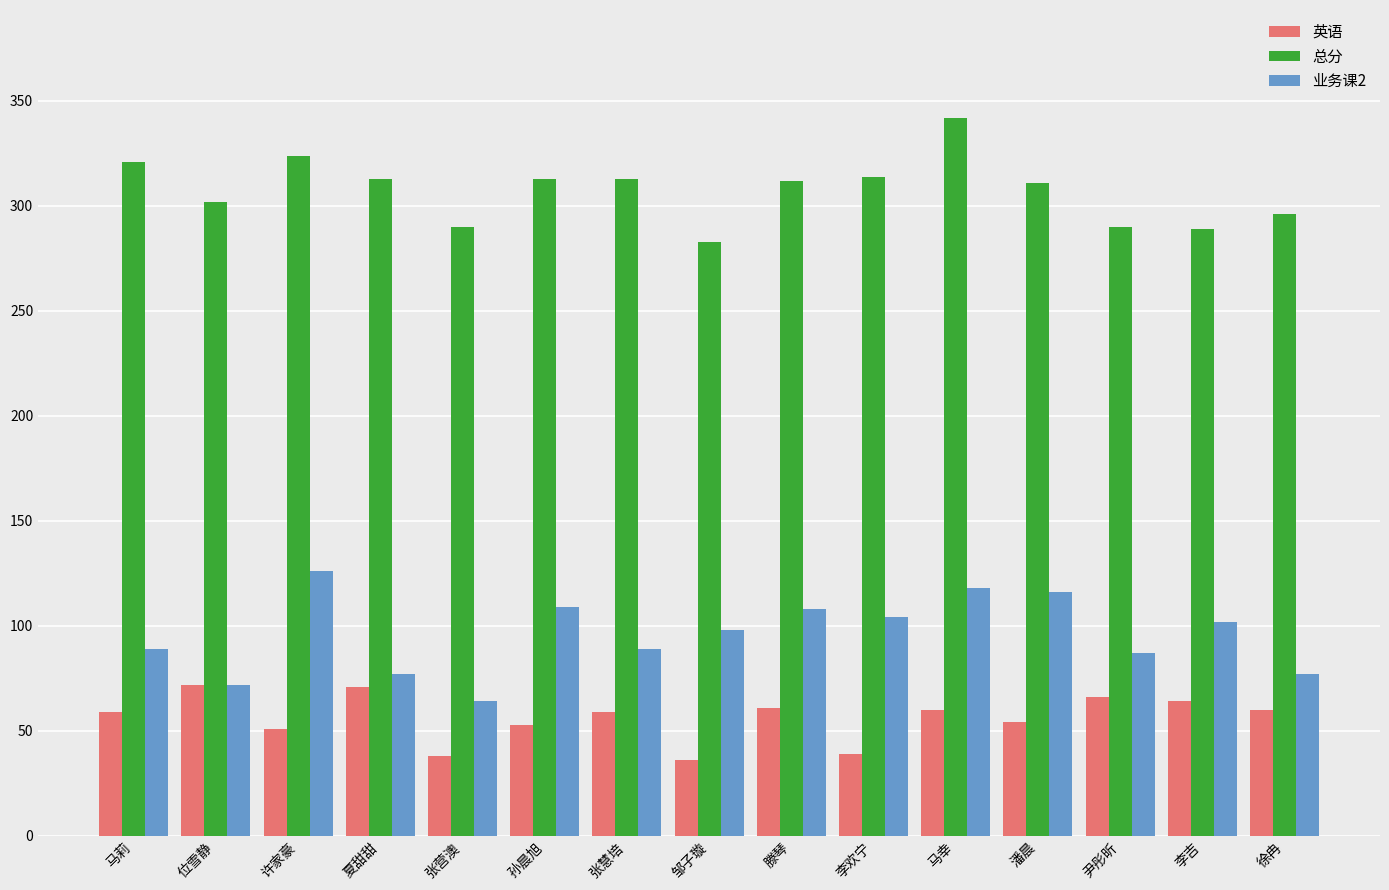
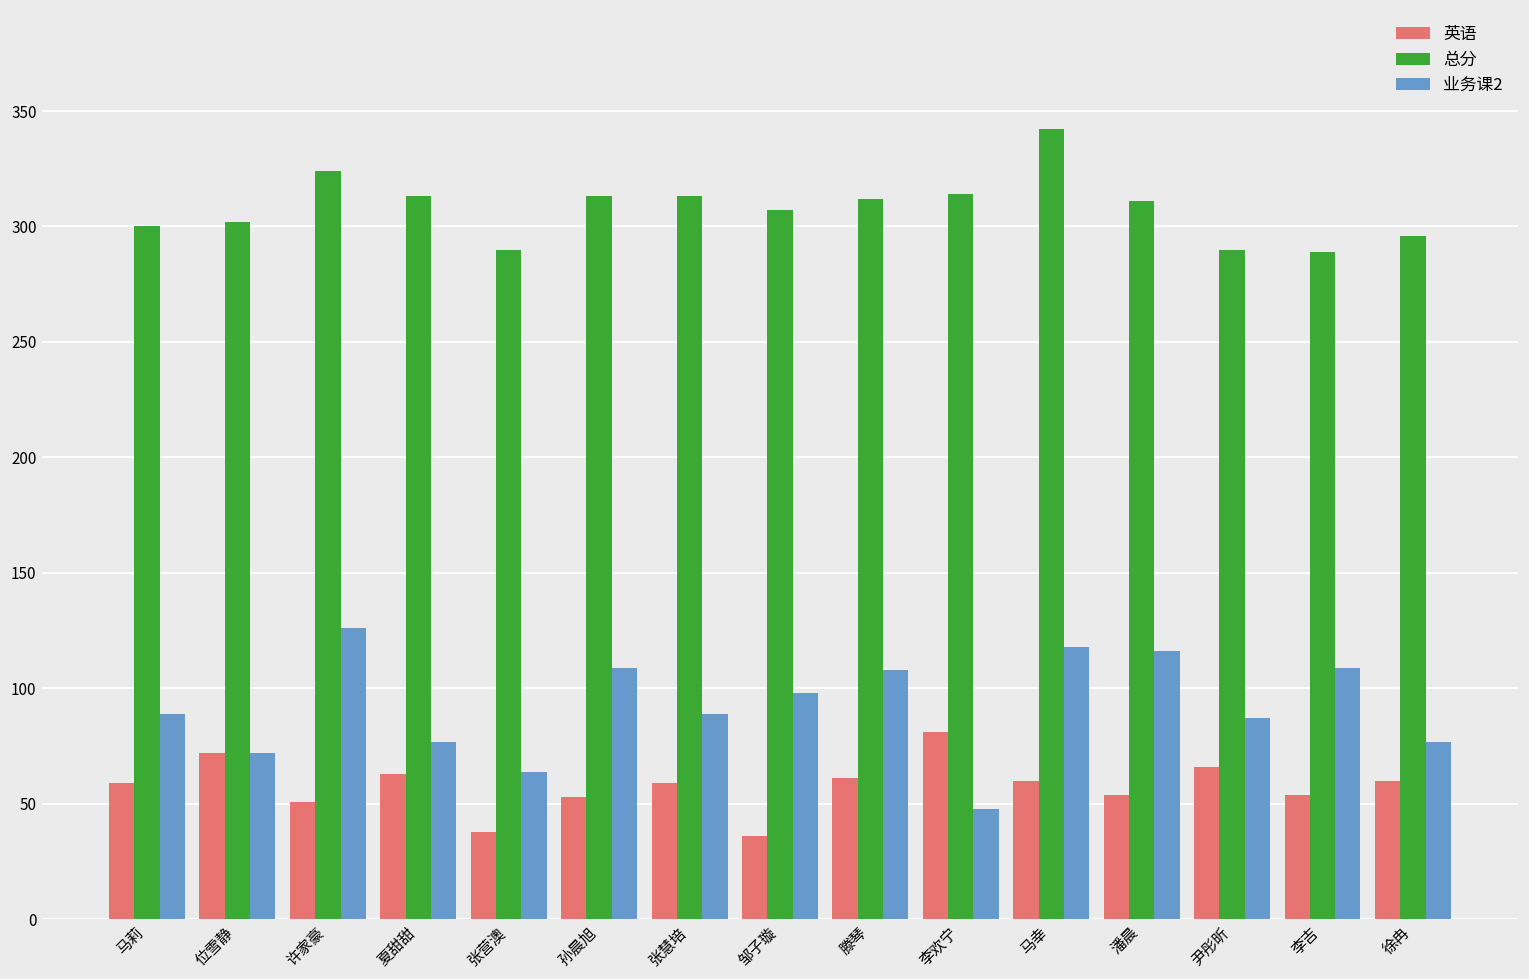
总分, 马莉: 321 -> 300
英语, 夏甜甜: 71 -> 63
总分, 邹子璇: 283 -> 307
英语, 李欢宁: 39 -> 81
业务课2, 李欢宁: 104 -> 48
英语, 李吉: 64 -> 54
业务课2, 李吉: 102 -> 109
